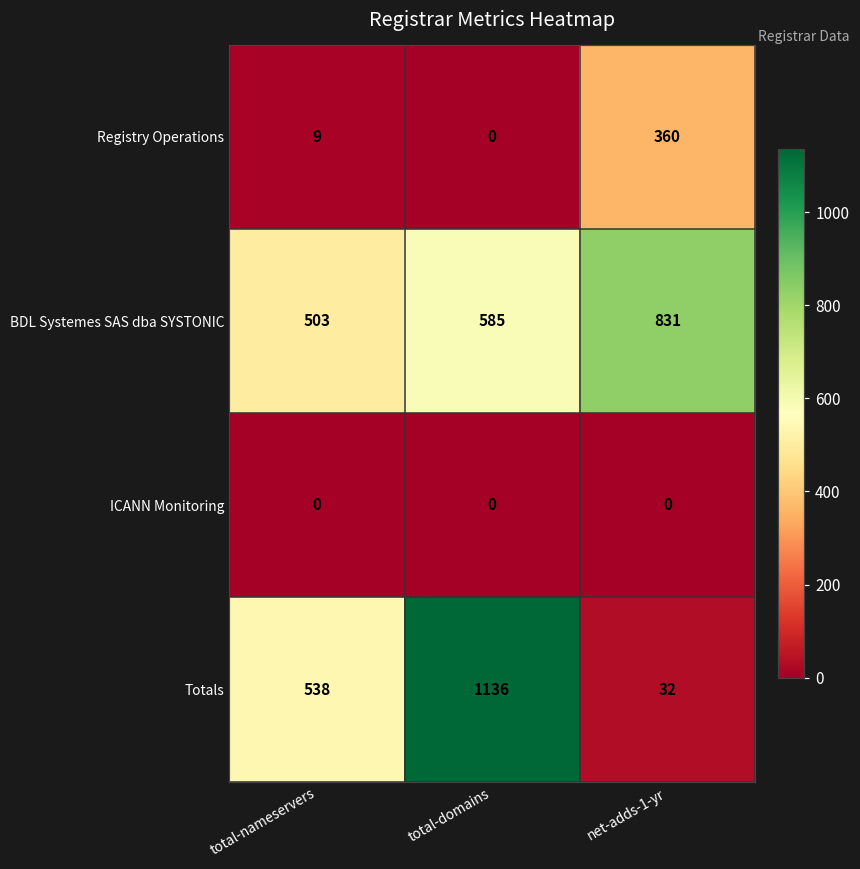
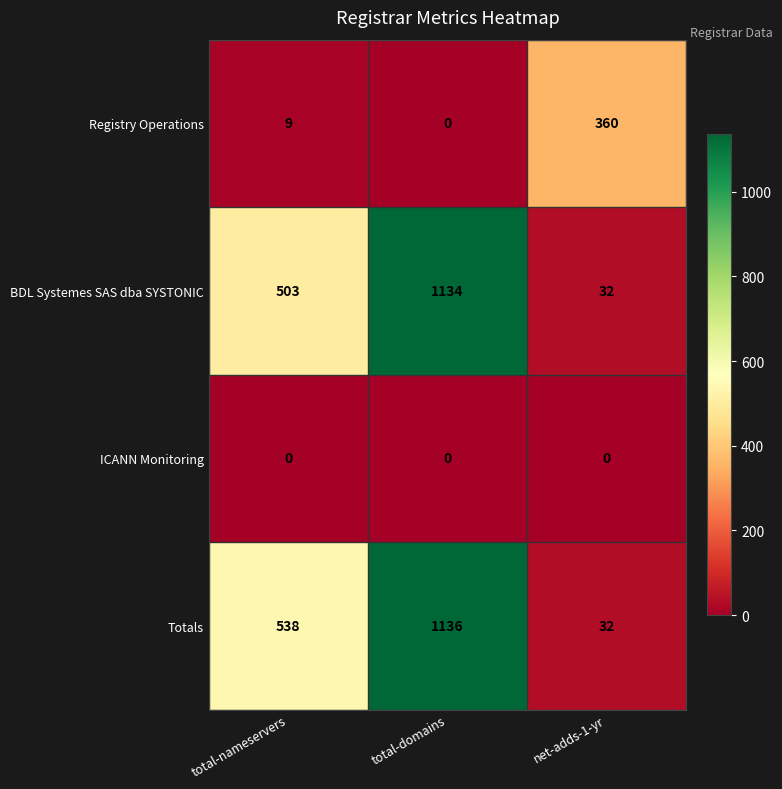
BDL Systemes SAS dba SYSTONIC, total-domains: 585 -> 1134
BDL Systemes SAS dba SYSTONIC, net-adds-1-yr: 831 -> 32
